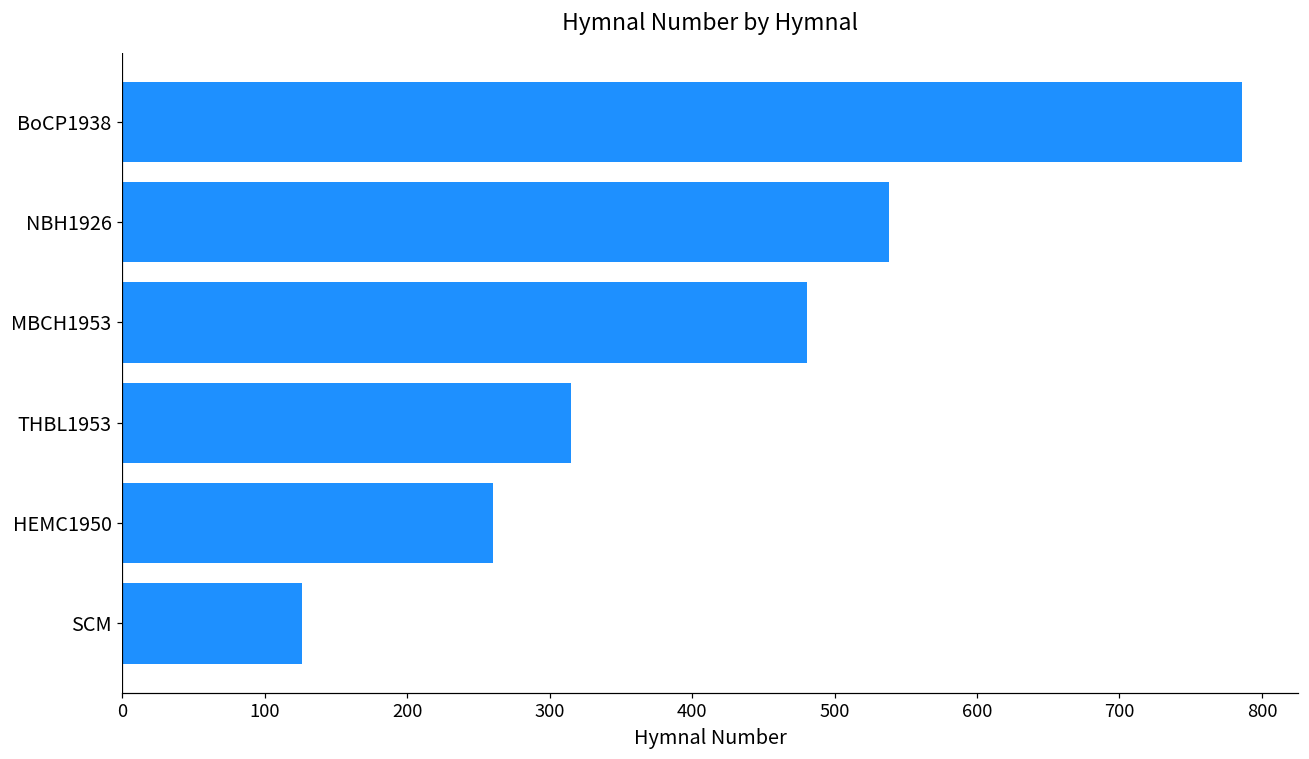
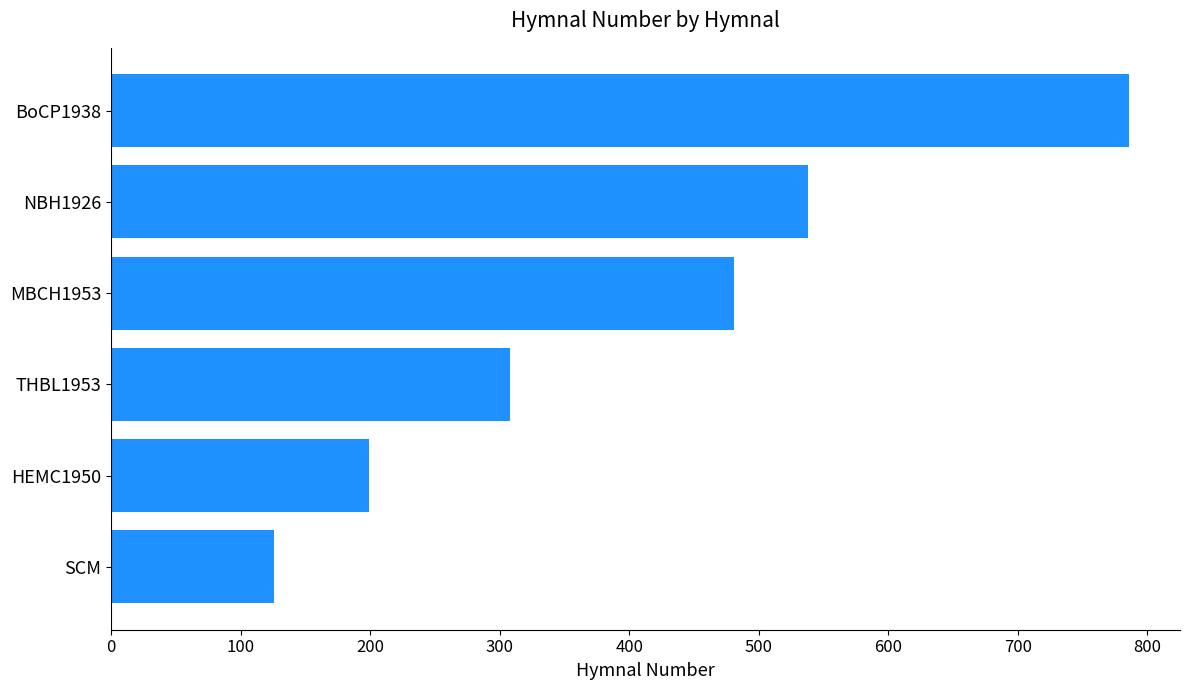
THBL1953: 315 -> 308
HEMC1950: 260 -> 199
